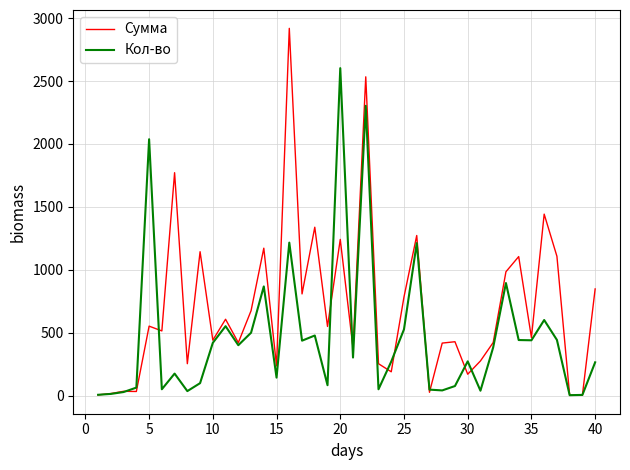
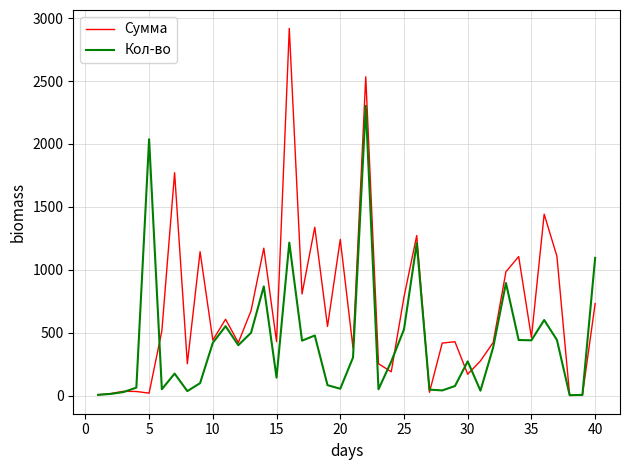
Сумма, 5: 550 -> 20
Сумма, 15: 240 -> 430
Кол-во, 20: 2600 -> 60
Сумма, 40: 850 -> 730
Кол-во, 40: 270 -> 1090
